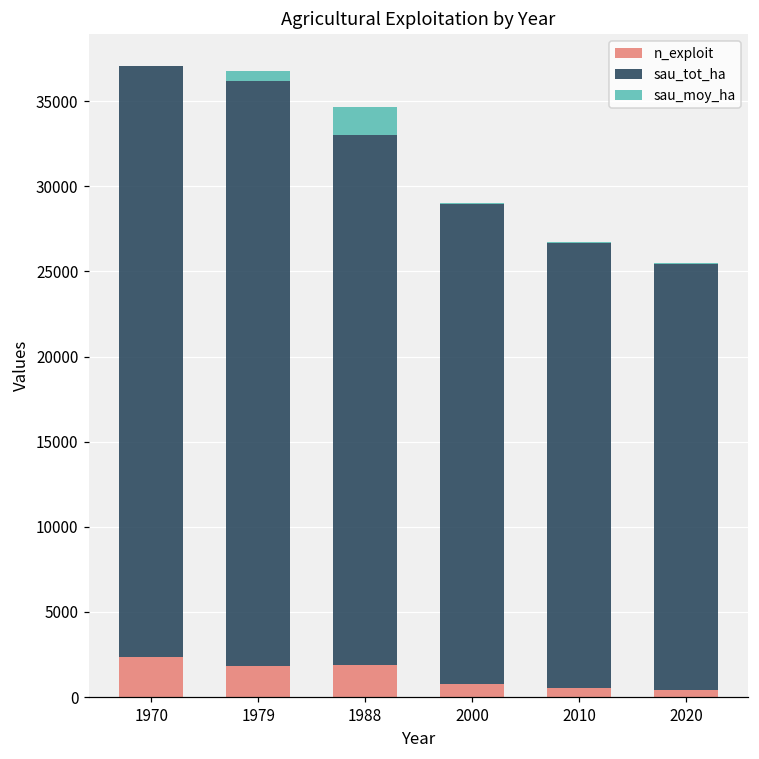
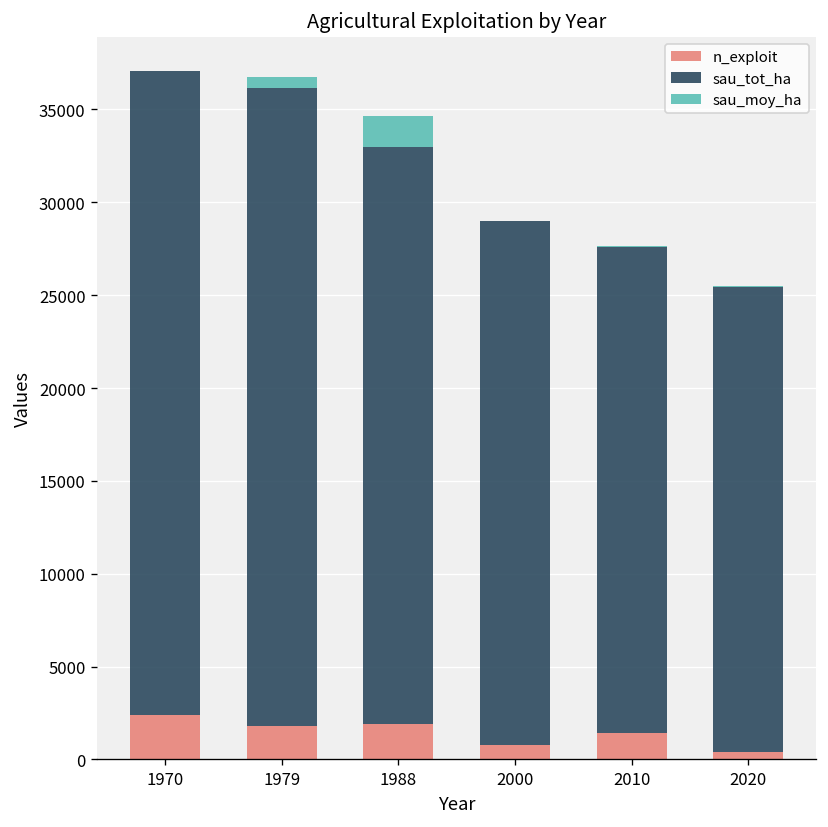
n_exploit, 2010: 500 -> 1400
